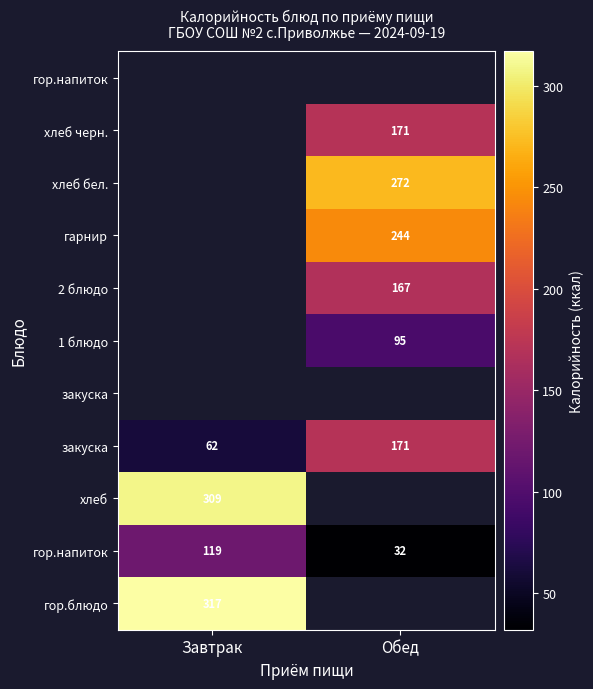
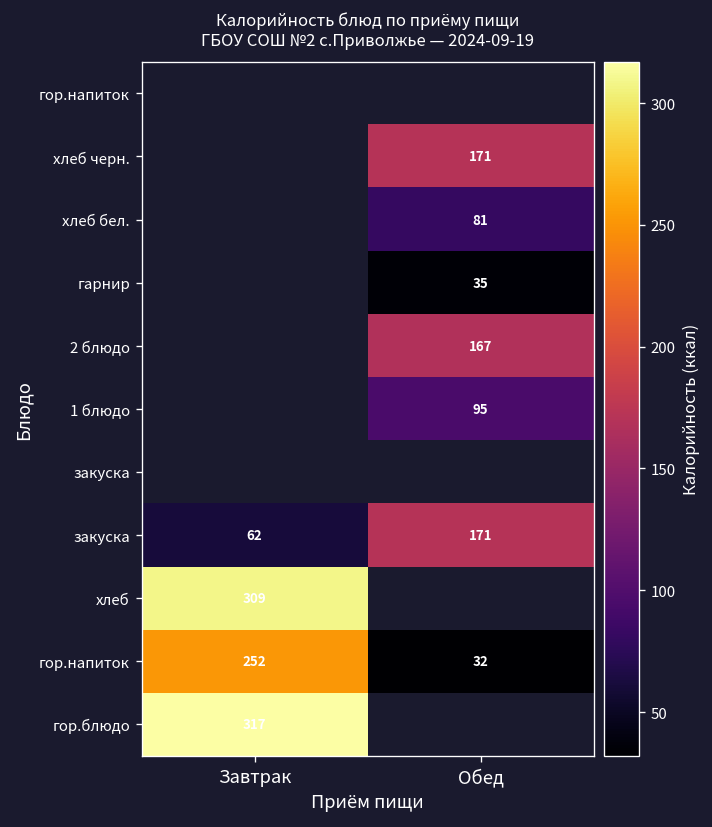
хлеб бел., Обед: 272 -> 81
гарнир, Обед: 244 -> 35
гор.напиток, Завтрак: 119 -> 252
